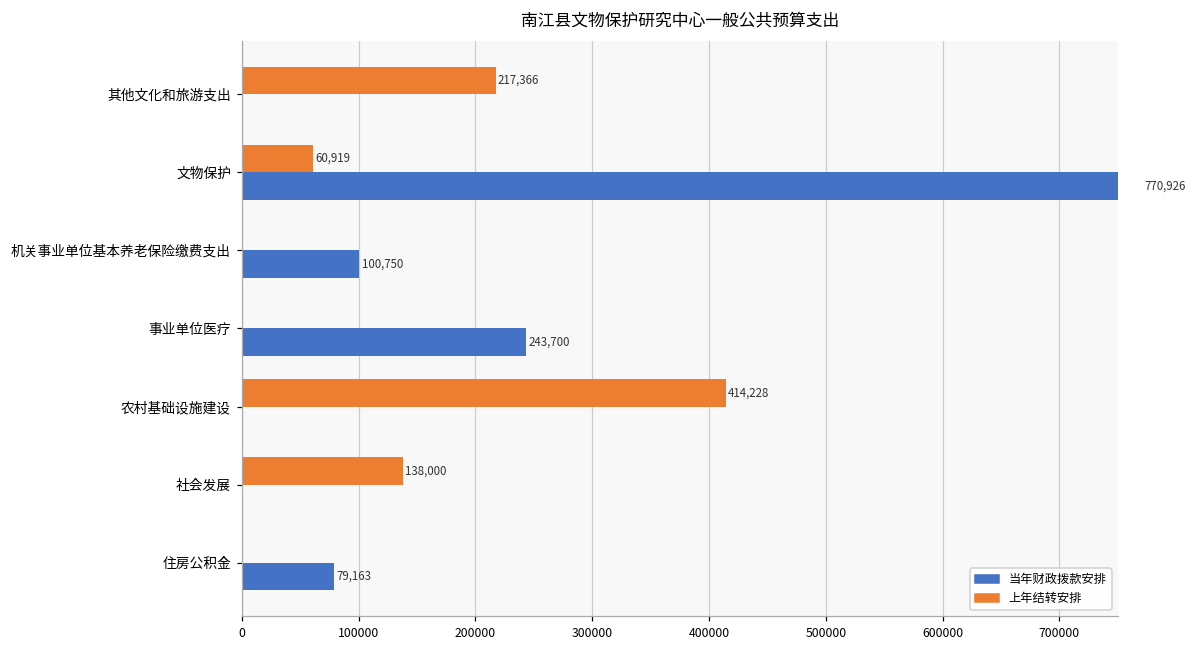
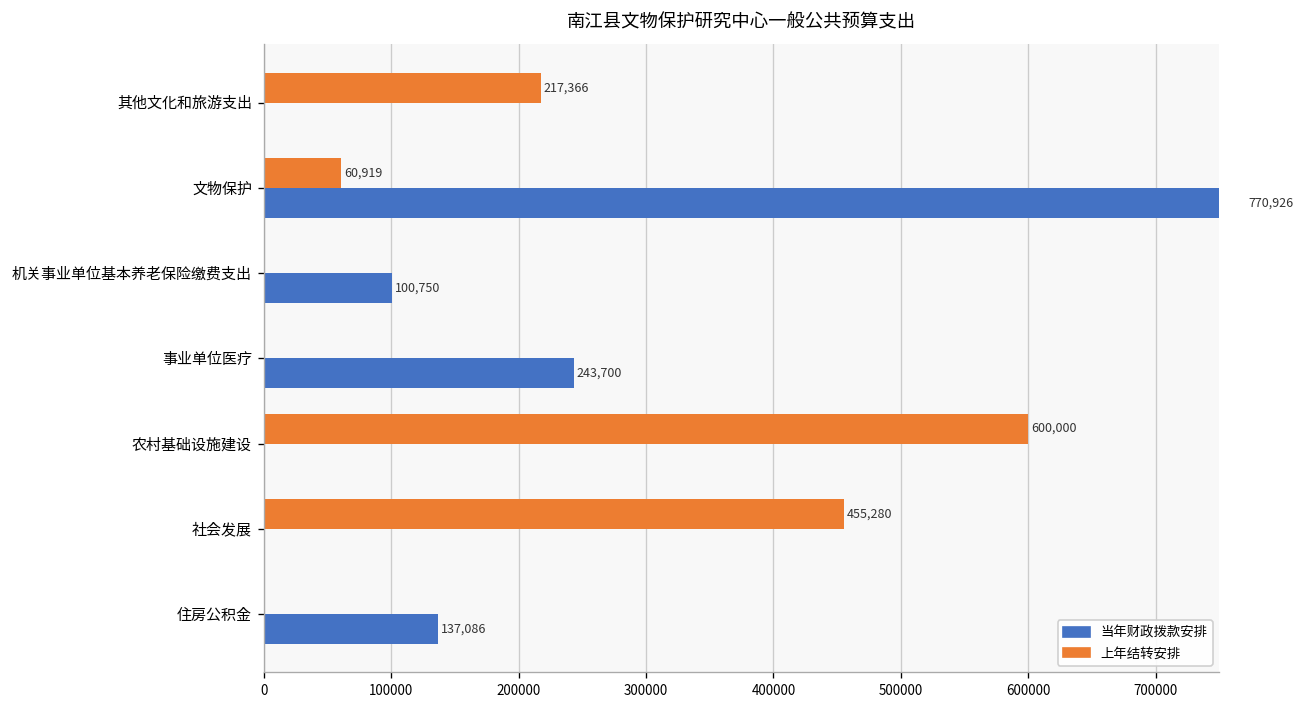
上年结转安排, 农村基础设施建设: 414,228 -> 600,000
上年结转安排, 社会发展: 138,000 -> 455,280
当年财政拨款安排, 住房公积金: 79,163 -> 137,086
